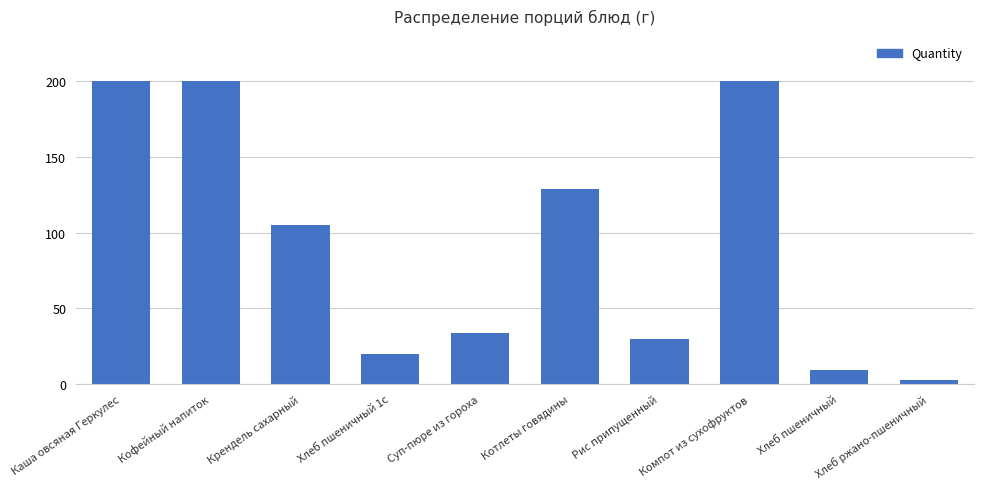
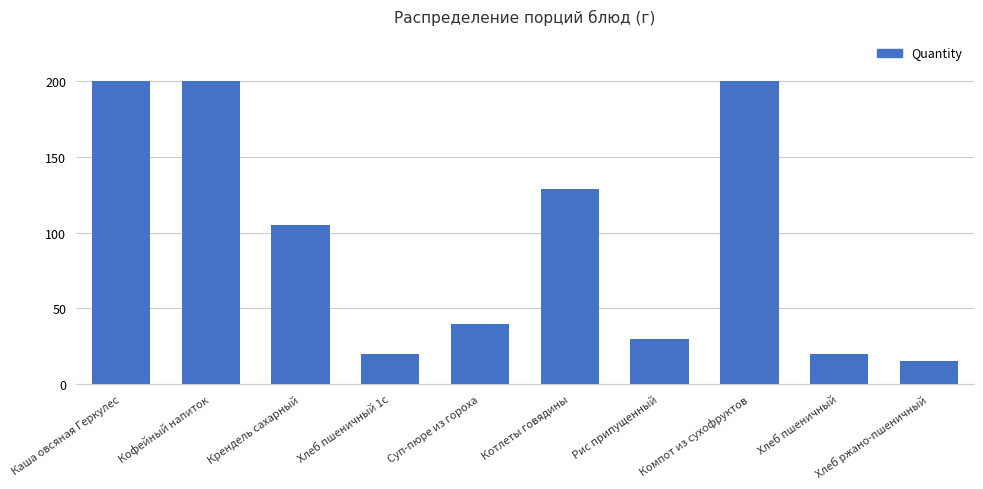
Суп-пюре из гороха: 34 -> 40
Хлеб пшеничный: 9 -> 20
Хлеб ржано-пшеничный: 3 -> 15
